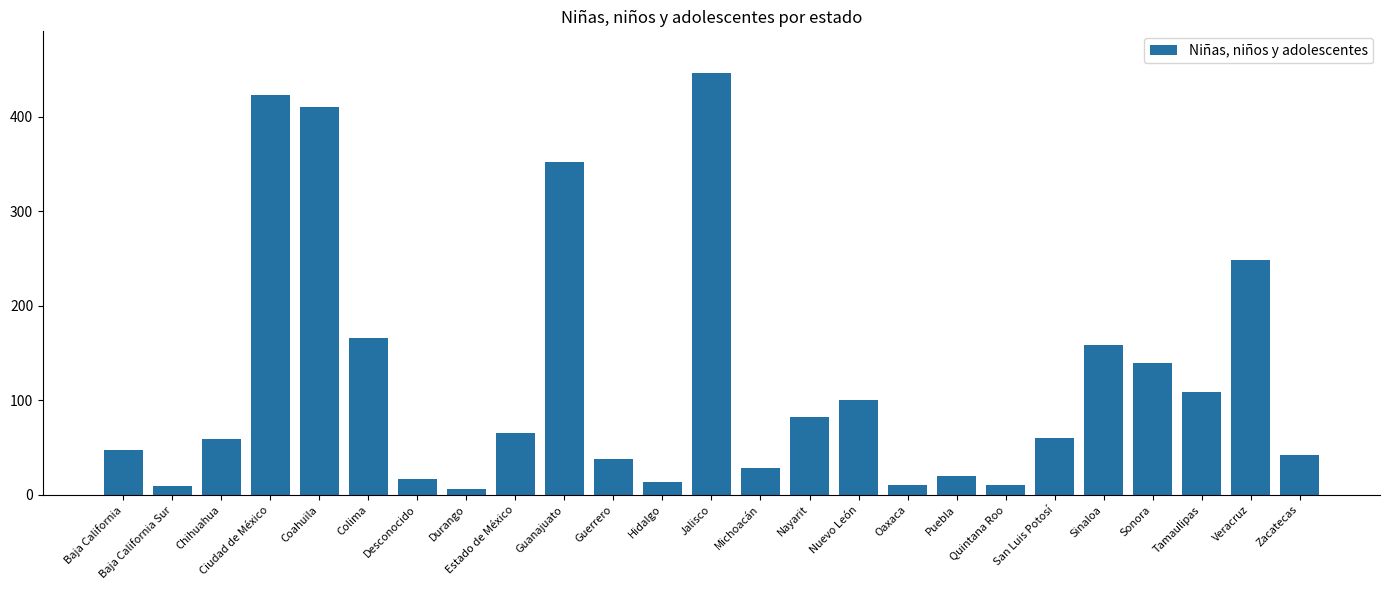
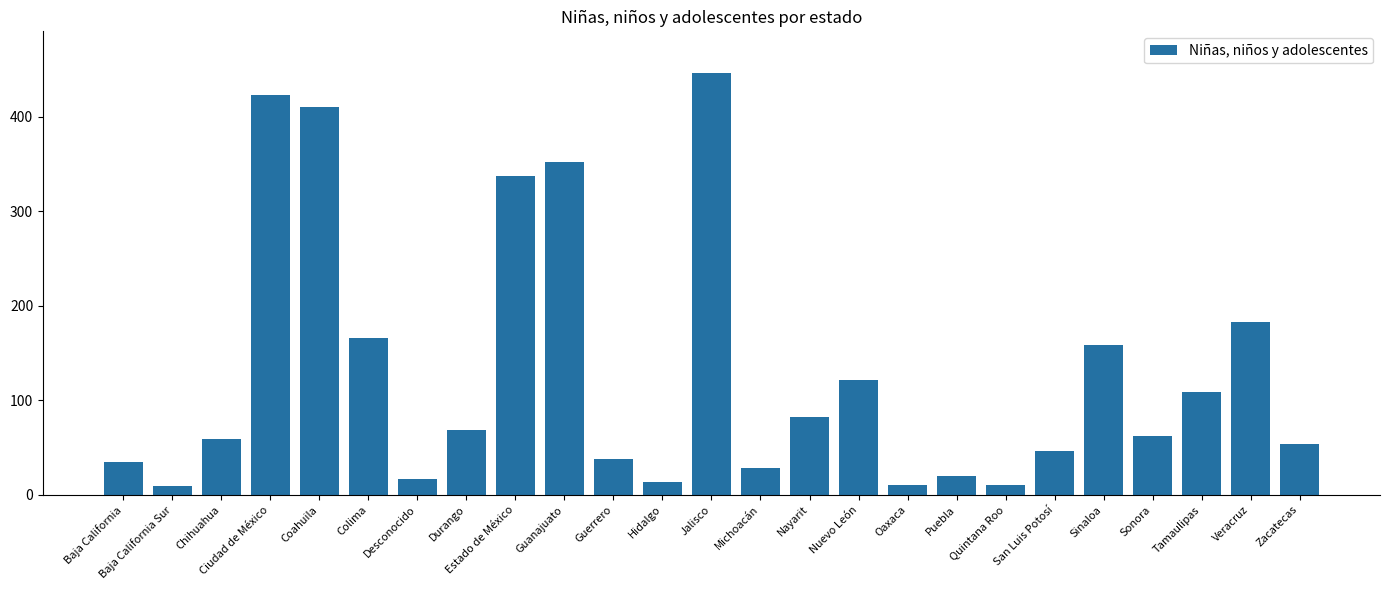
Baja California: 50 -> 40
Durango: 10 -> 70
Estado de México: 70 -> 340
Nuevo León: 100 -> 120
San Luis Potosí: 60 -> 50
Sonora: 140 -> 60
Veracruz: 250 -> 180
Zacatecas: 40 -> 50
